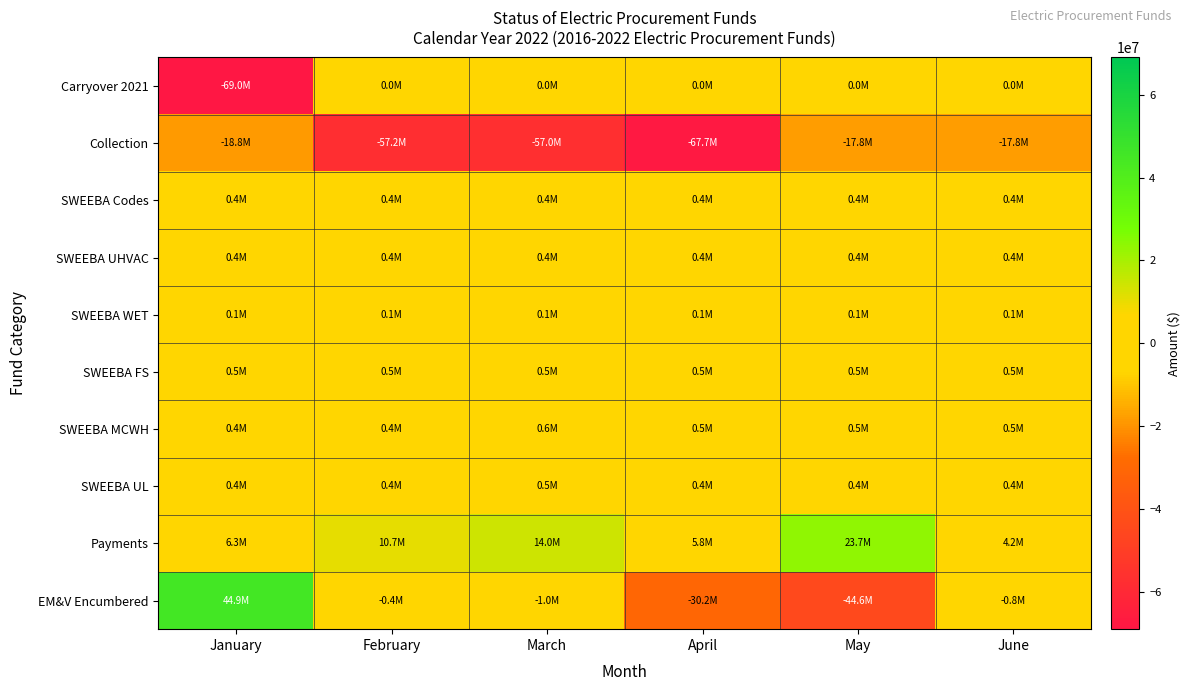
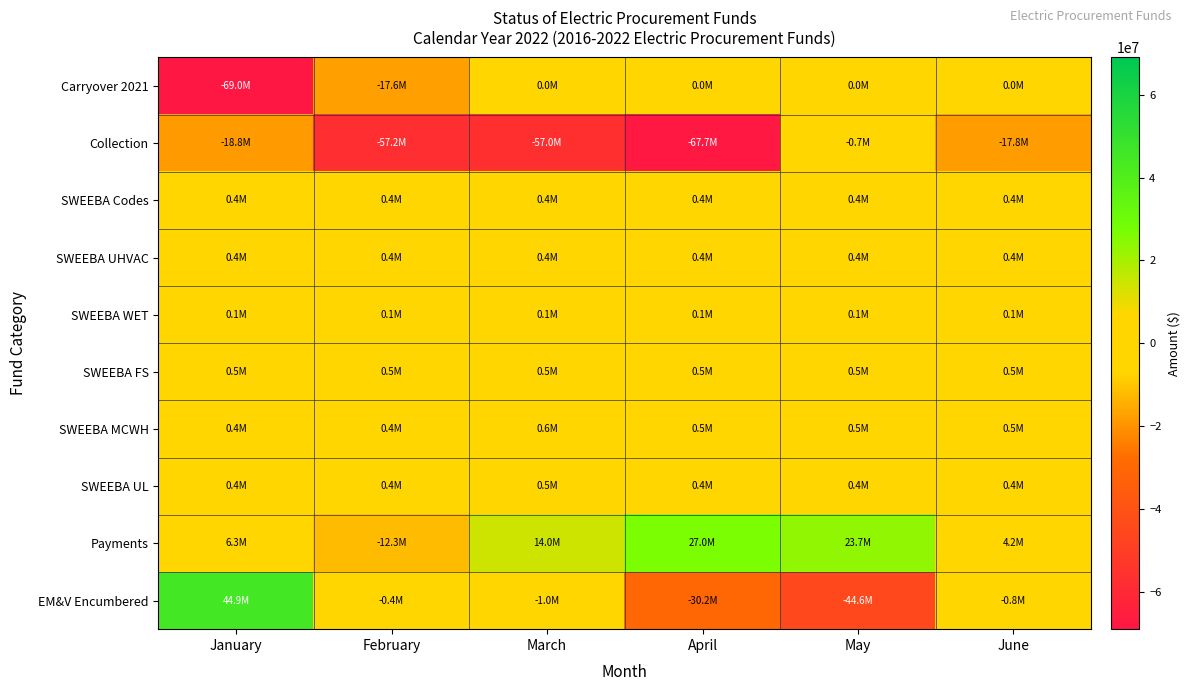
Carryover 2021, February: 0.0M -> -17.6M
Collection, May: -17.8M -> -0.7M
Payments, February: 10.7M -> -12.3M
Payments, April: 5.8M -> 27.0M
